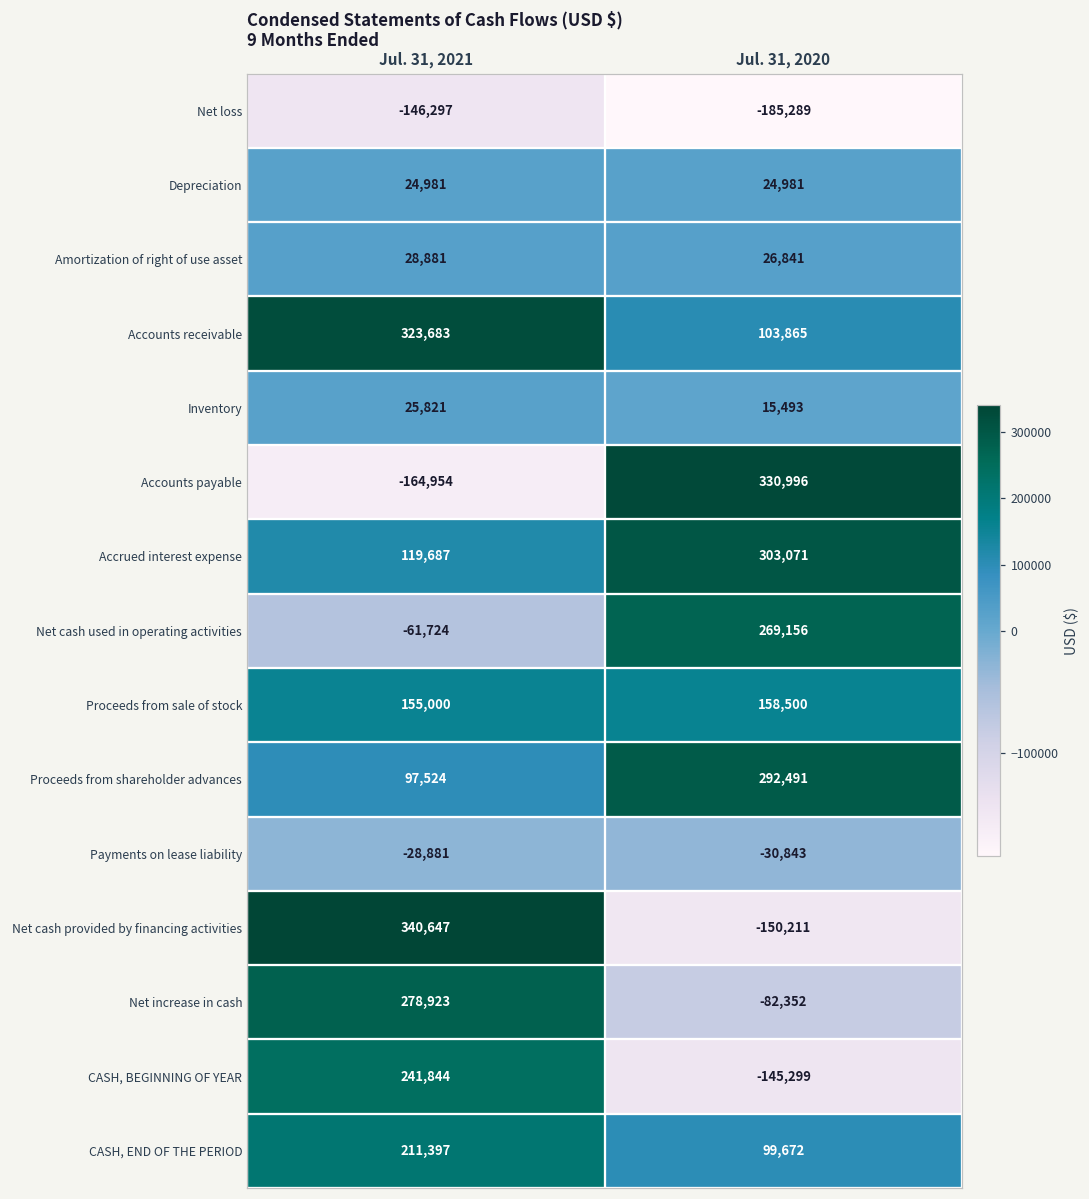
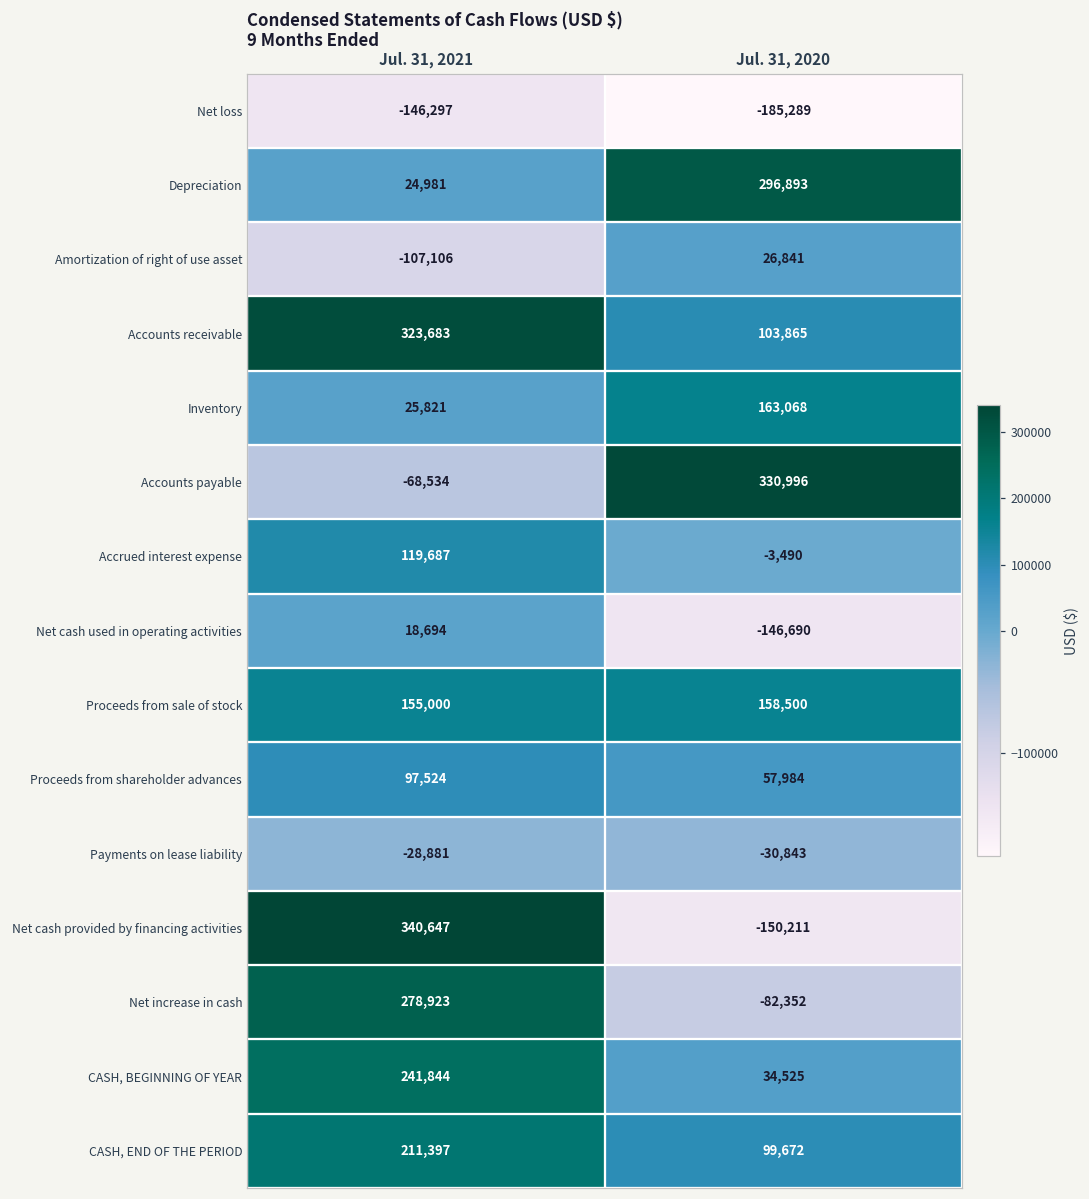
Depreciation, Jul. 31, 2020: 24,981 -> 296,893
Amortization of right of use asset, Jul. 31, 2021: 28,881 -> -107,106
Inventory, Jul. 31, 2020: 15,493 -> 163,068
Accounts payable, Jul. 31, 2021: -164,954 -> -68,534
Accrued interest expense, Jul. 31, 2020: 303,071 -> -3,490
Net cash used in operating activities, Jul. 31, 2021: -61,724 -> 18,694
Net cash used in operating activities, Jul. 31, 2020: 269,156 -> -146,690
Proceeds from shareholder advances, Jul. 31, 2020: 292,491 -> 57,984
CASH, BEGINNING OF YEAR, Jul. 31, 2020: -145,299 -> 34,525
